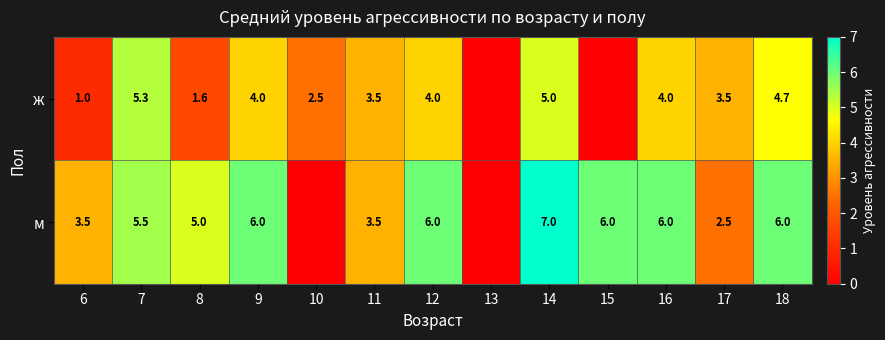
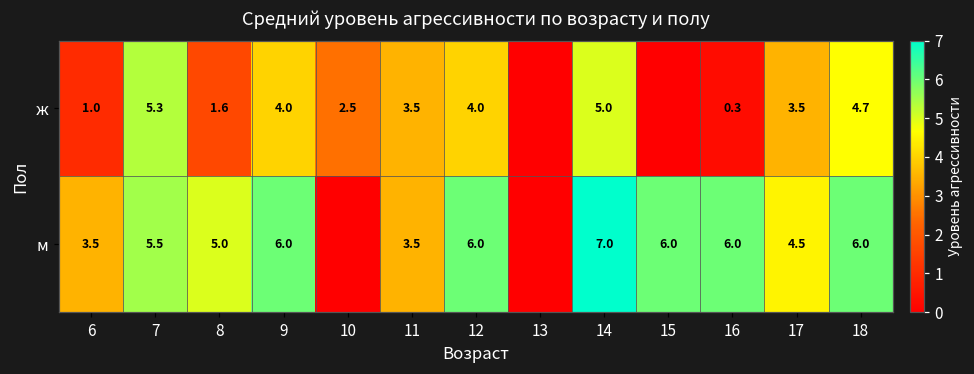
ж, 16: 4.0 -> 0.3
м, 17: 2.5 -> 4.5
